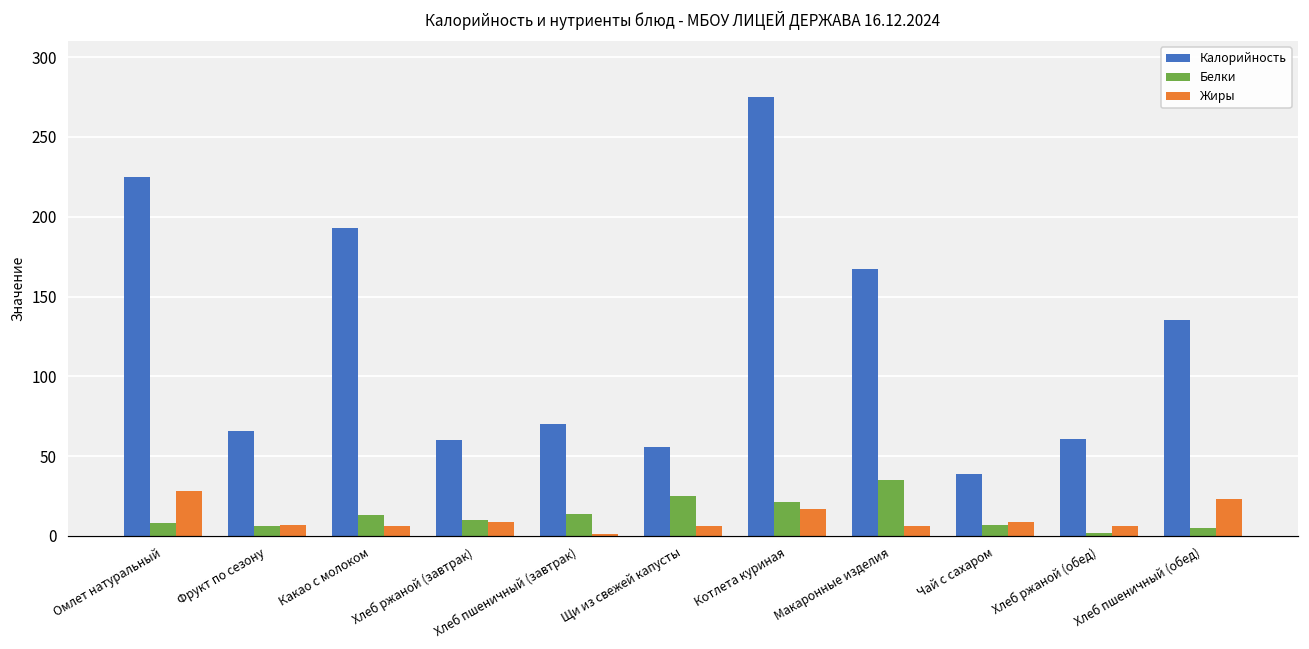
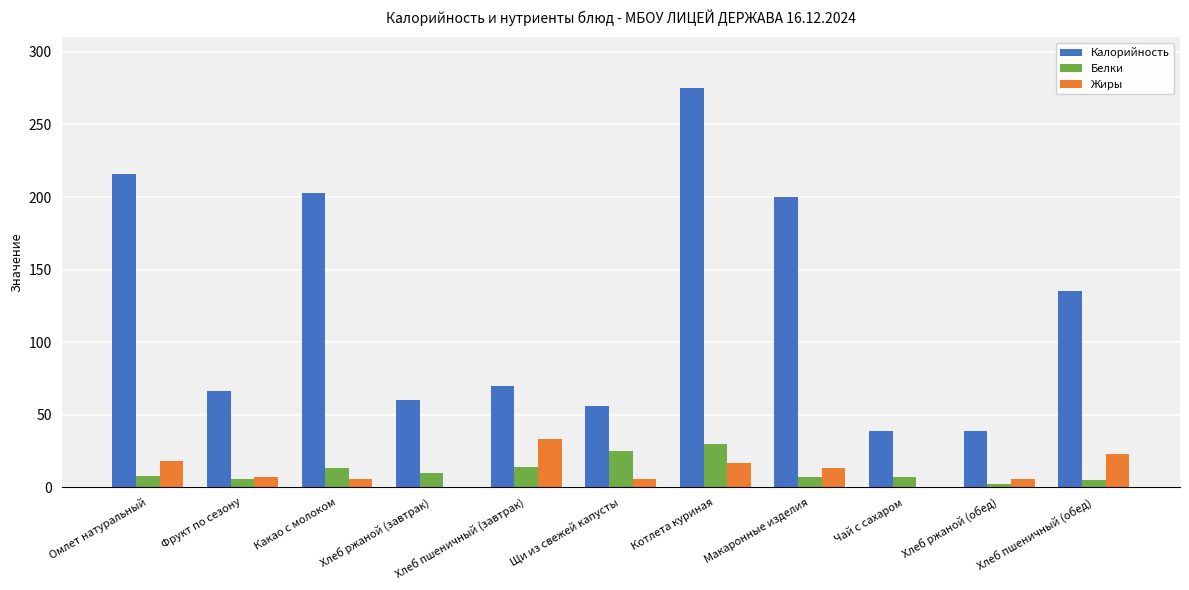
Калорийность, Омлет натуральный: 225 -> 216
Жиры, Омлет натуральный: 28 -> 18
Калорийность, Какао с молоком: 193 -> 203
Жиры, Хлеб ржаной (завтрак): 9 -> 0
Жиры, Хлеб пшеничный (завтрак): 1 -> 33
Белки, Котлета куриная: 21 -> 30
Калорийность, Макаронные изделия: 167 -> 200
Белки, Макаронные изделия: 35 -> 7
Жиры, Макаронные изделия: 6 -> 13
Жиры, Чай с сахаром: 9 -> 0
Калорийность, Хлеб ржаной (обед): 61 -> 39
